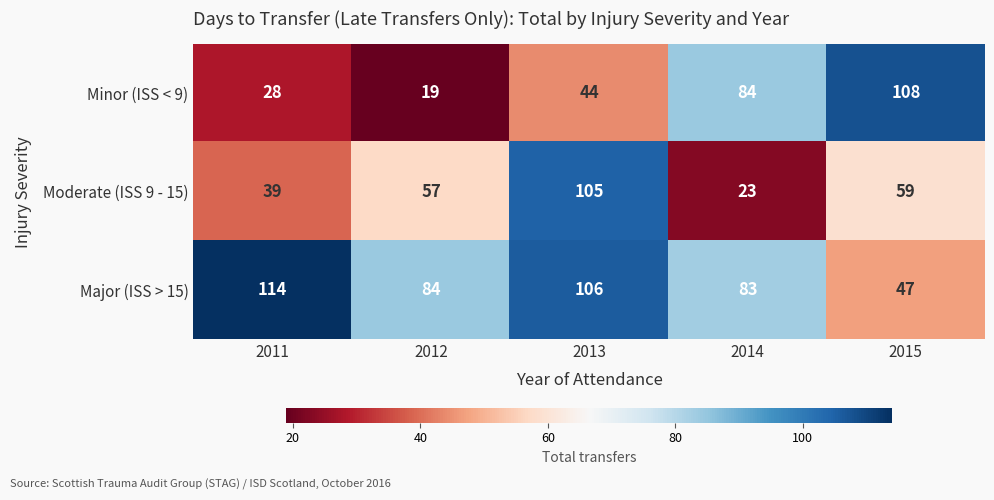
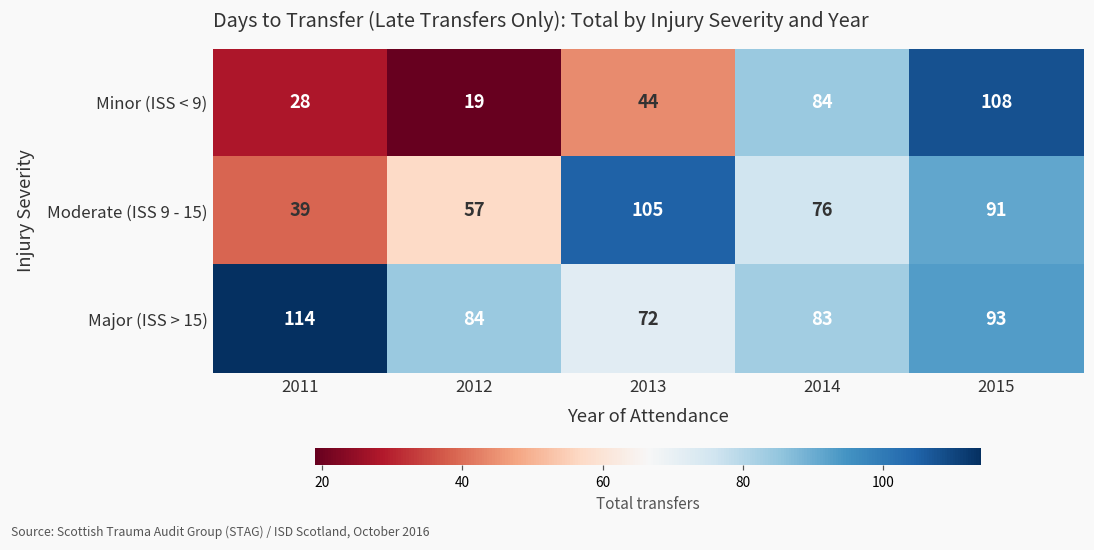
Moderate (ISS 9 - 15), 2014: 23 -> 76
Moderate (ISS 9 - 15), 2015: 59 -> 91
Major (ISS > 15), 2013: 106 -> 72
Major (ISS > 15), 2015: 47 -> 93
